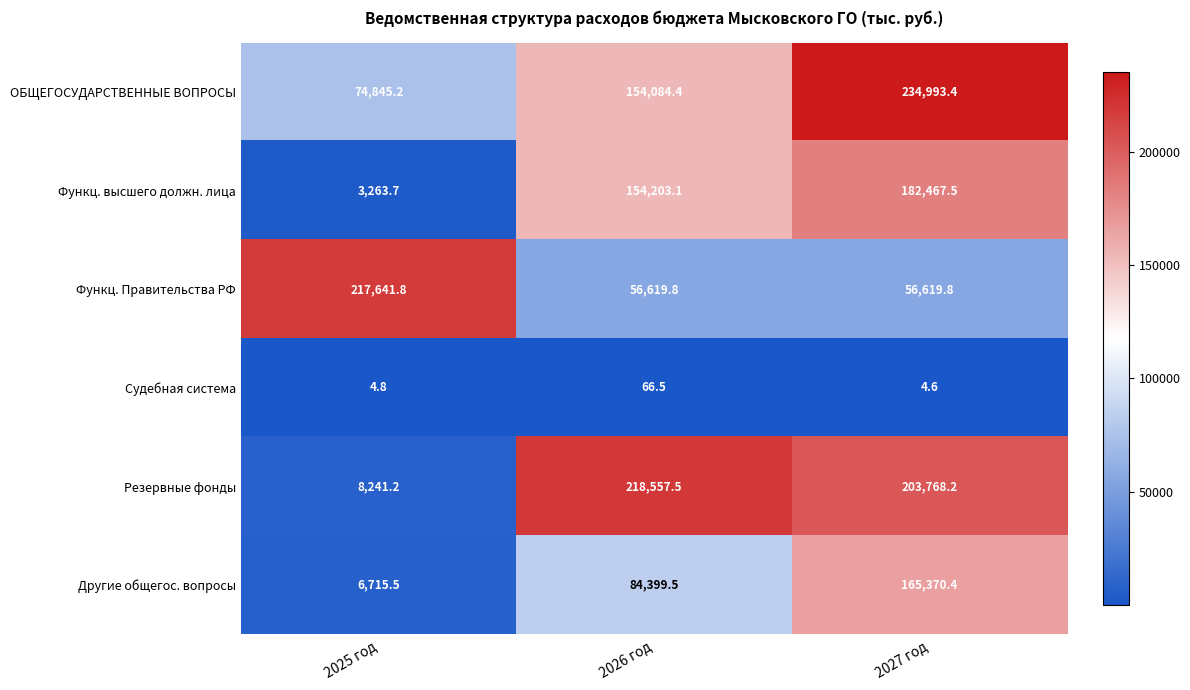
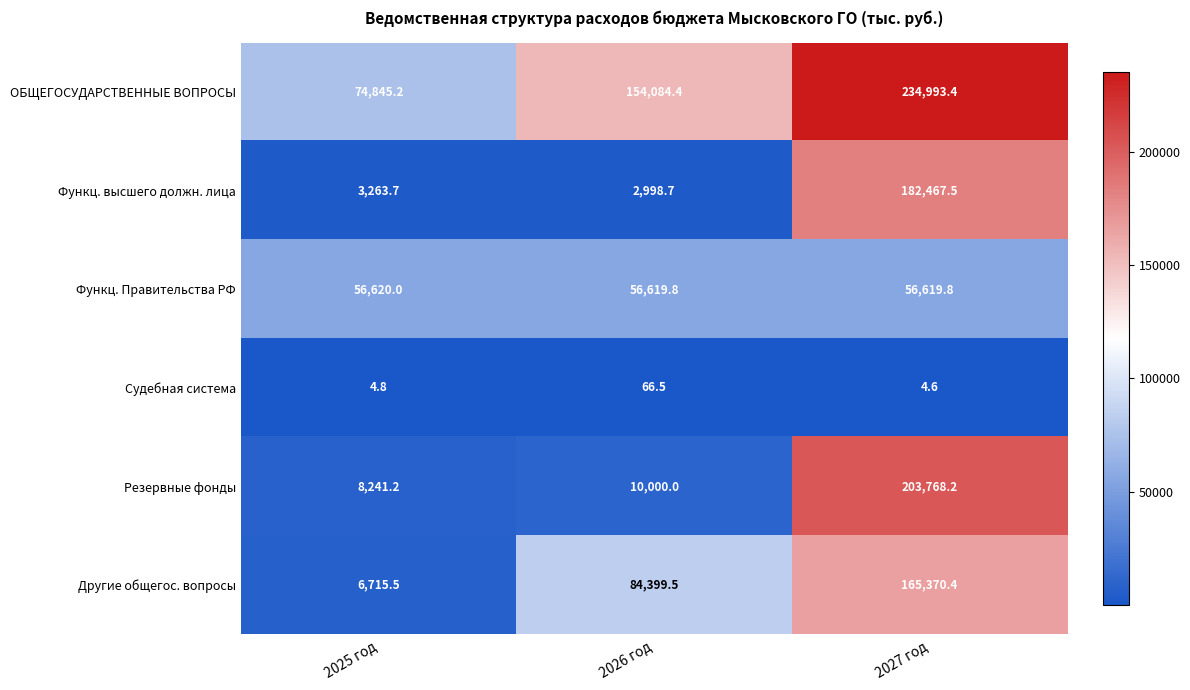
Функц. высшего должн. лица, 2026 год: 154,203.1 -> 2,998.7
Функц. Правительства РФ, 2025 год: 217,641.8 -> 56,620.0
Резервные фонды, 2026 год: 218,557.5 -> 10,000.0
